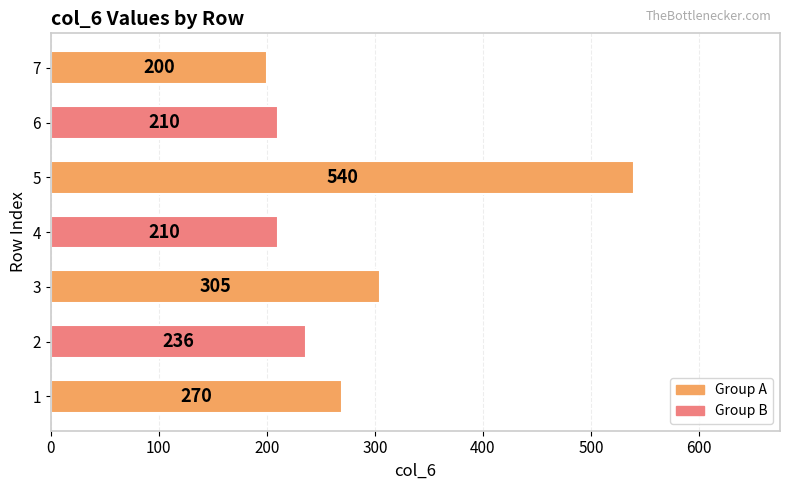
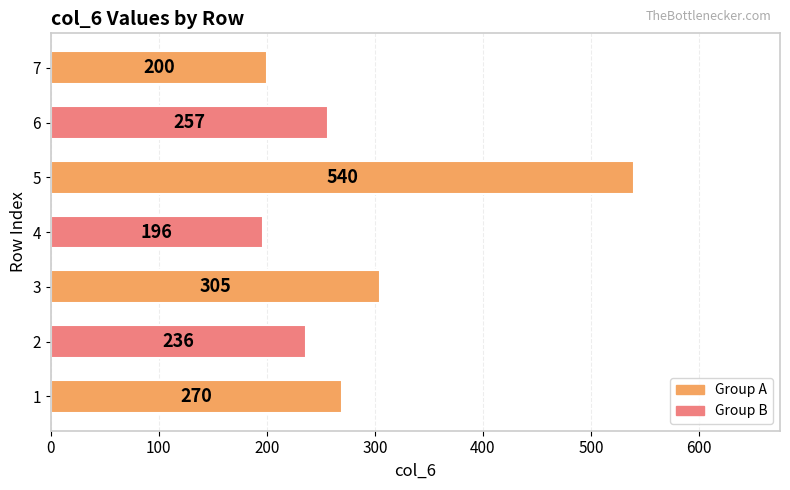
6: 210 -> 257
4: 210 -> 196
